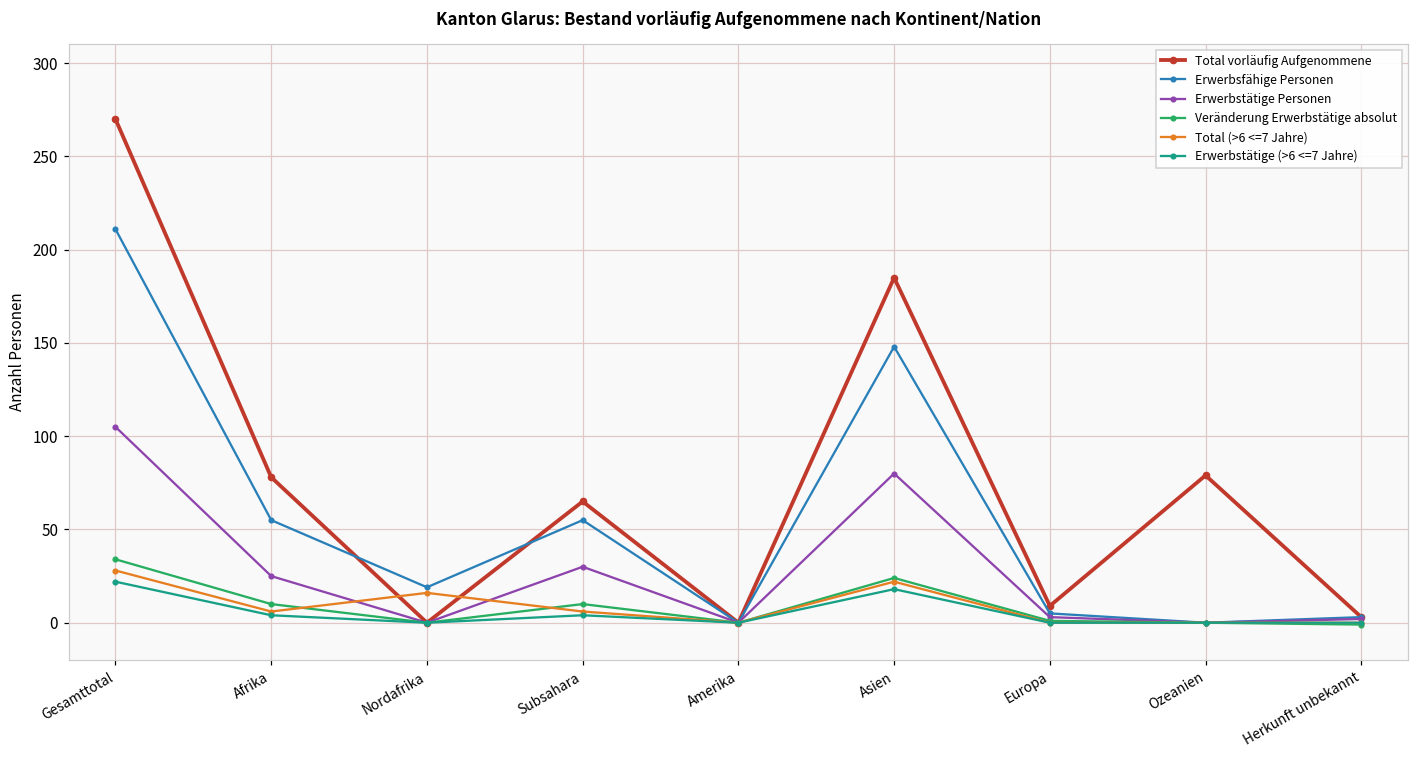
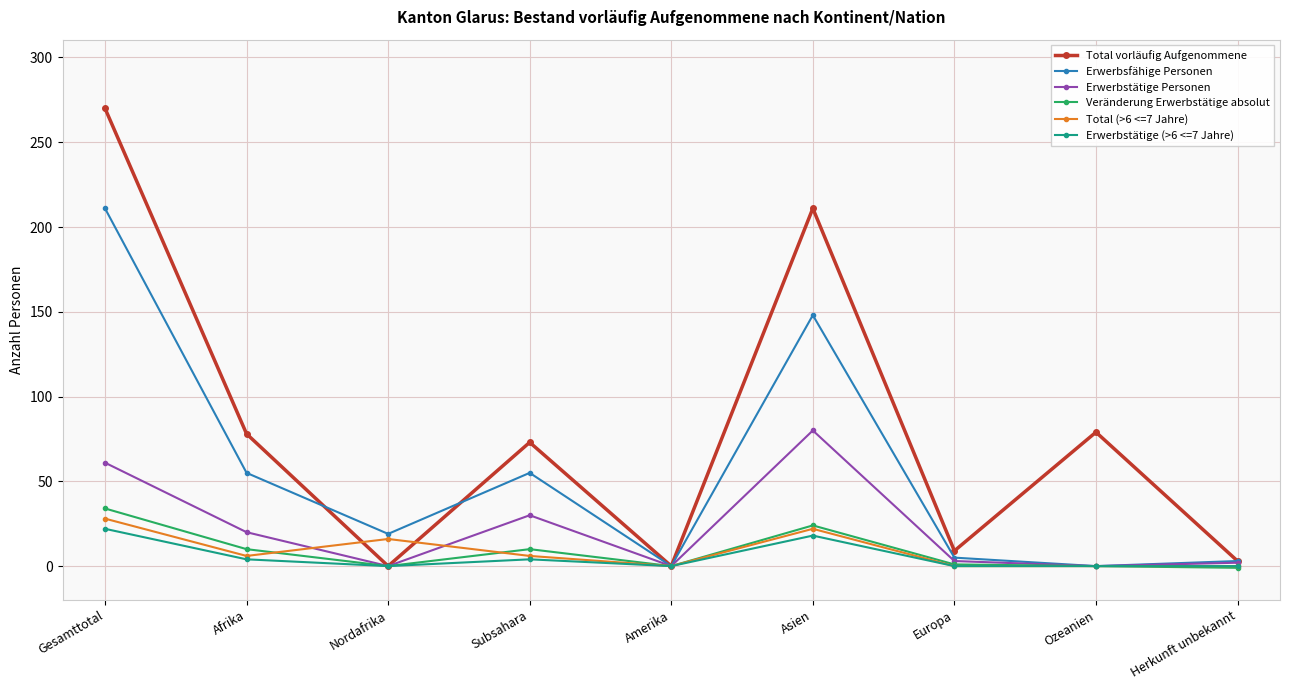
Erwerbstätige Personen, Gesamttotal: 105 -> 61
Erwerbstätige Personen, Afrika: 25 -> 20
Total vorläufig Aufgenommene, Subsahara: 65 -> 73
Total vorläufig Aufgenommene, Asien: 185 -> 211
